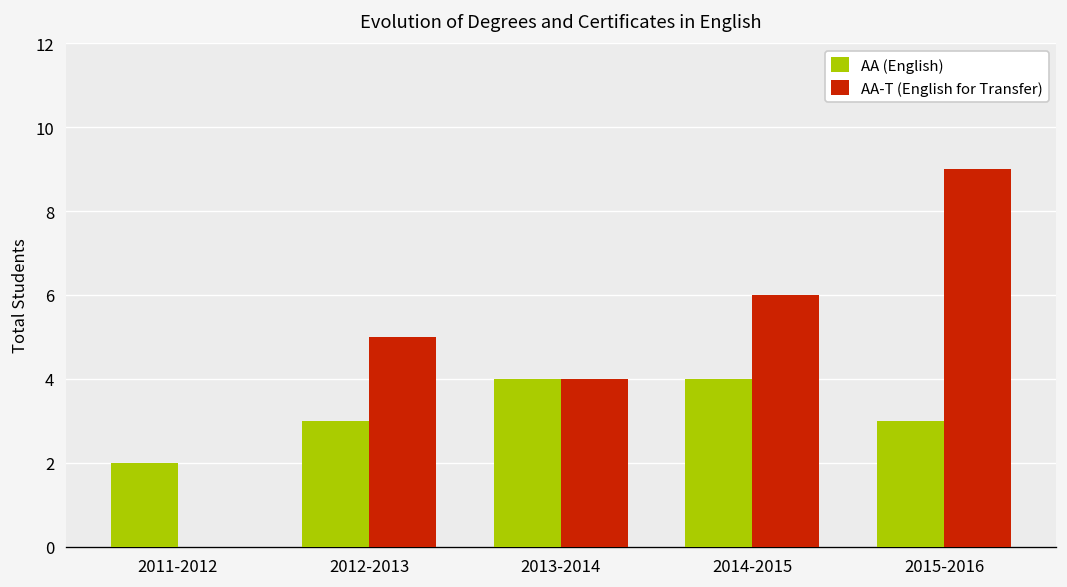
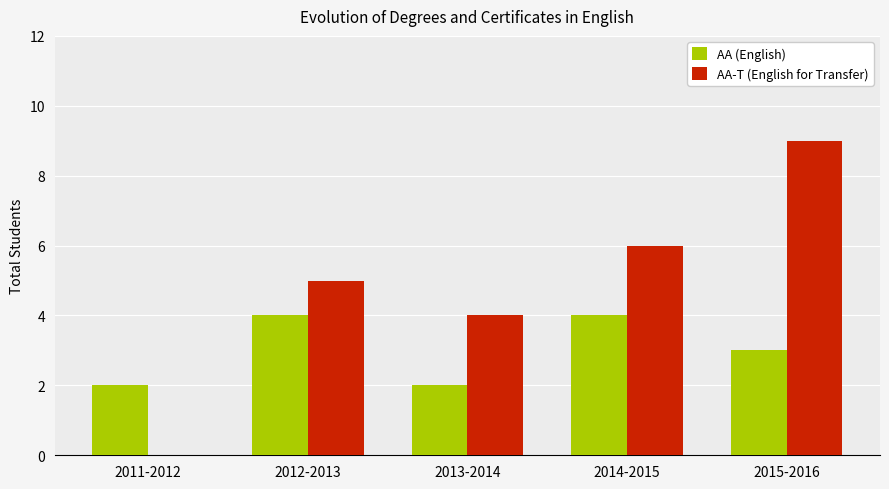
AA (English), 2012-2013: 3 -> 4
AA (English), 2013-2014: 4 -> 2
